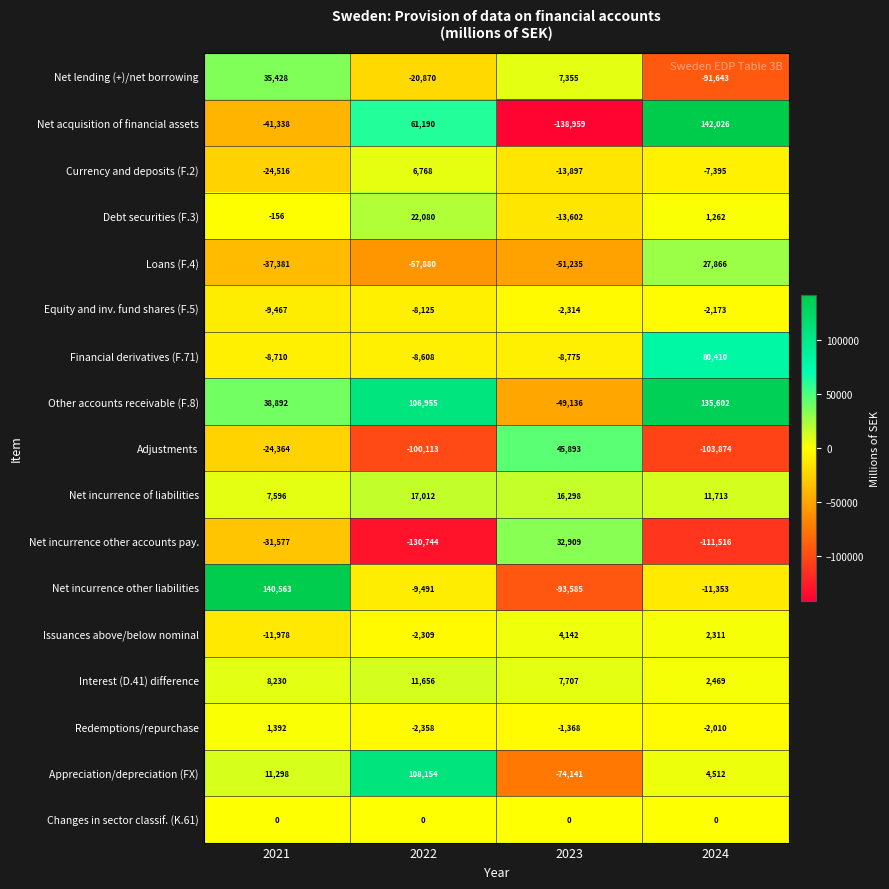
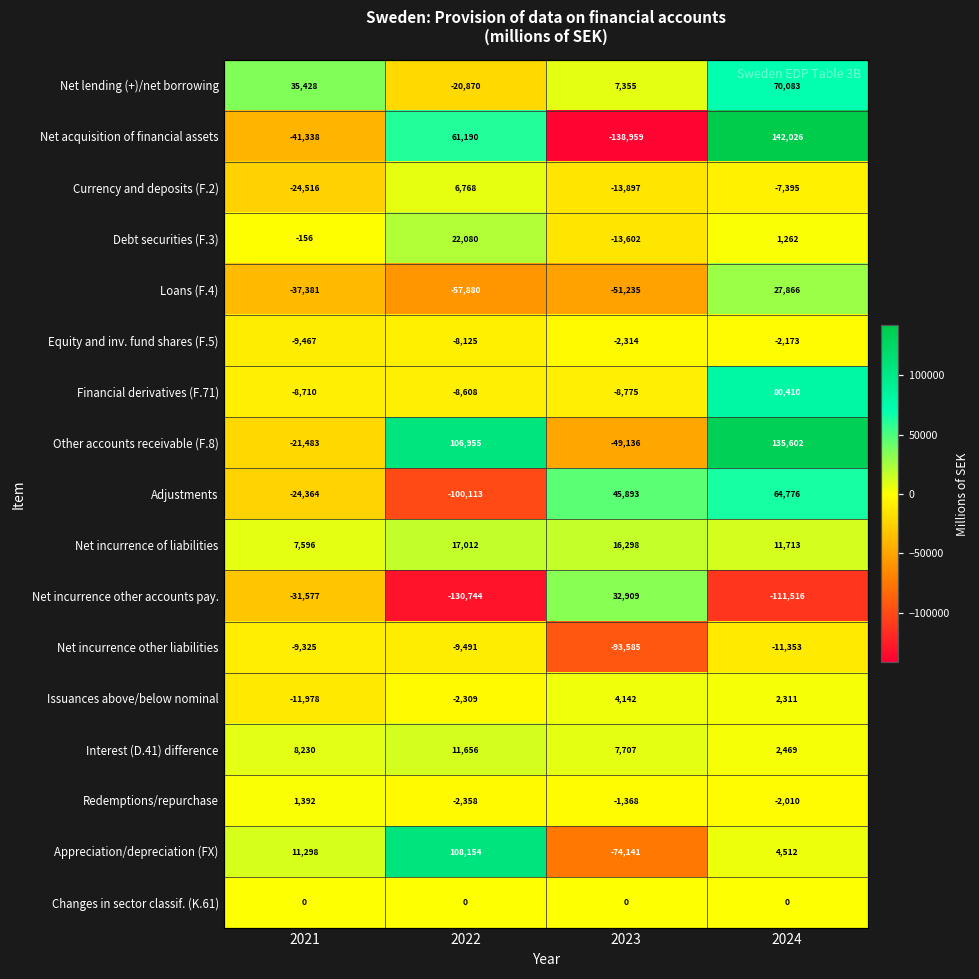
Net lending (+)/net borrowing, 2024: -91,643 -> 70,083
Other accounts receivable (F.8), 2021: 38,892 -> -21,483
Adjustments, 2024: -103,874 -> 64,776
Net incurrence other liabilities, 2021: 140,563 -> -9,325
